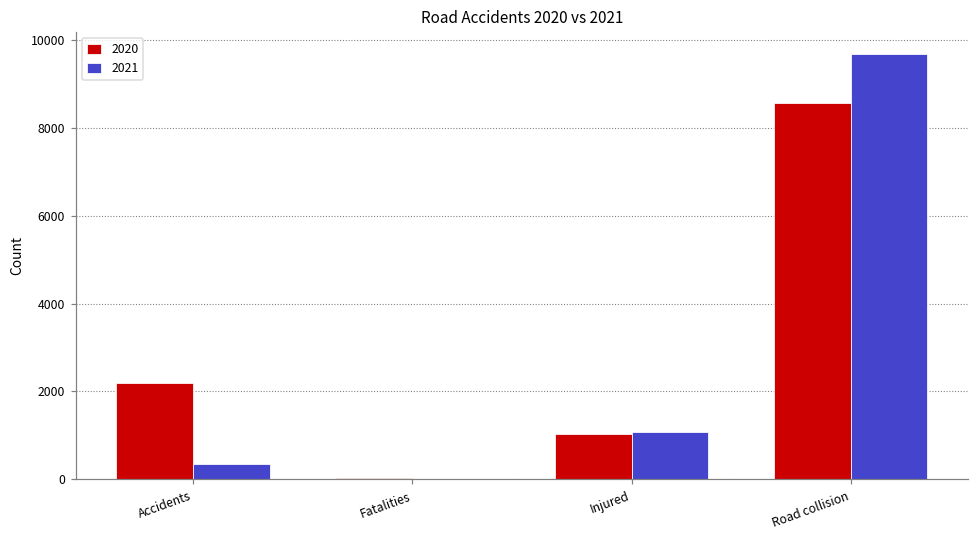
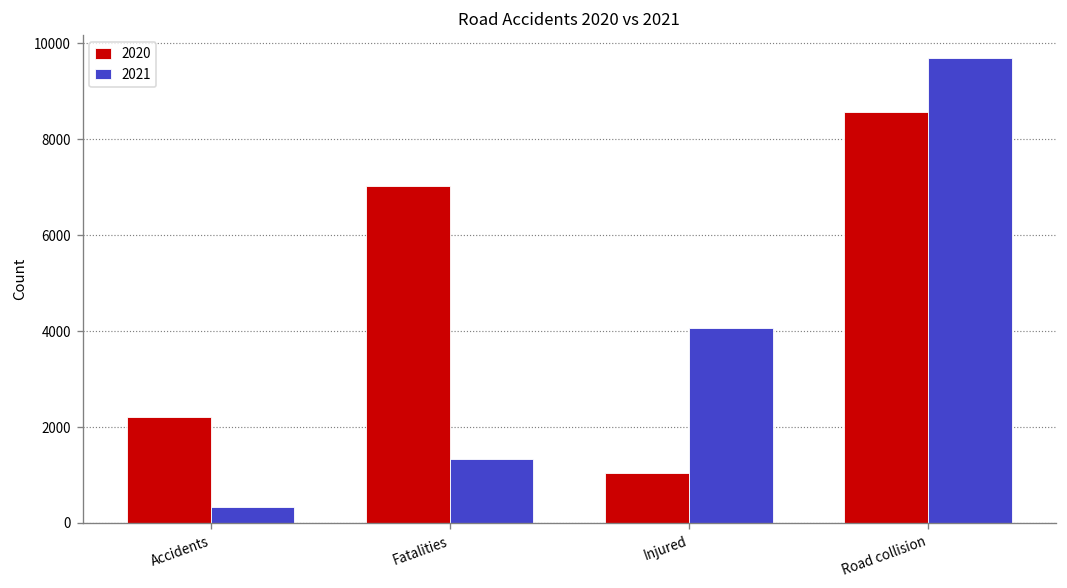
2020, Fatalities: 0 -> 7000
2021, Fatalities: 0 -> 1300
2021, Injured: 1100 -> 4100
